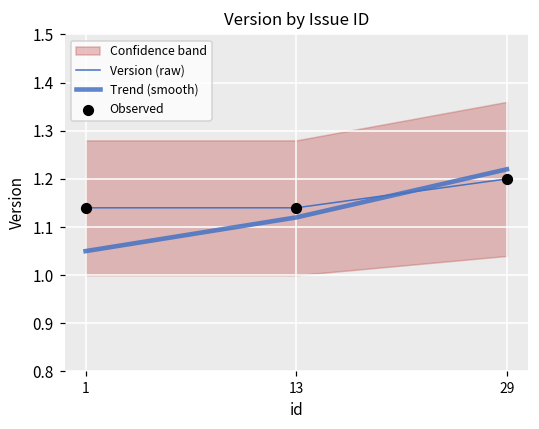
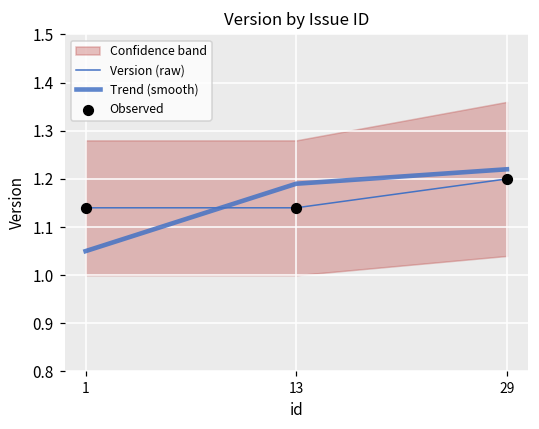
Trend (smooth), 13: 1.12 -> 1.19
